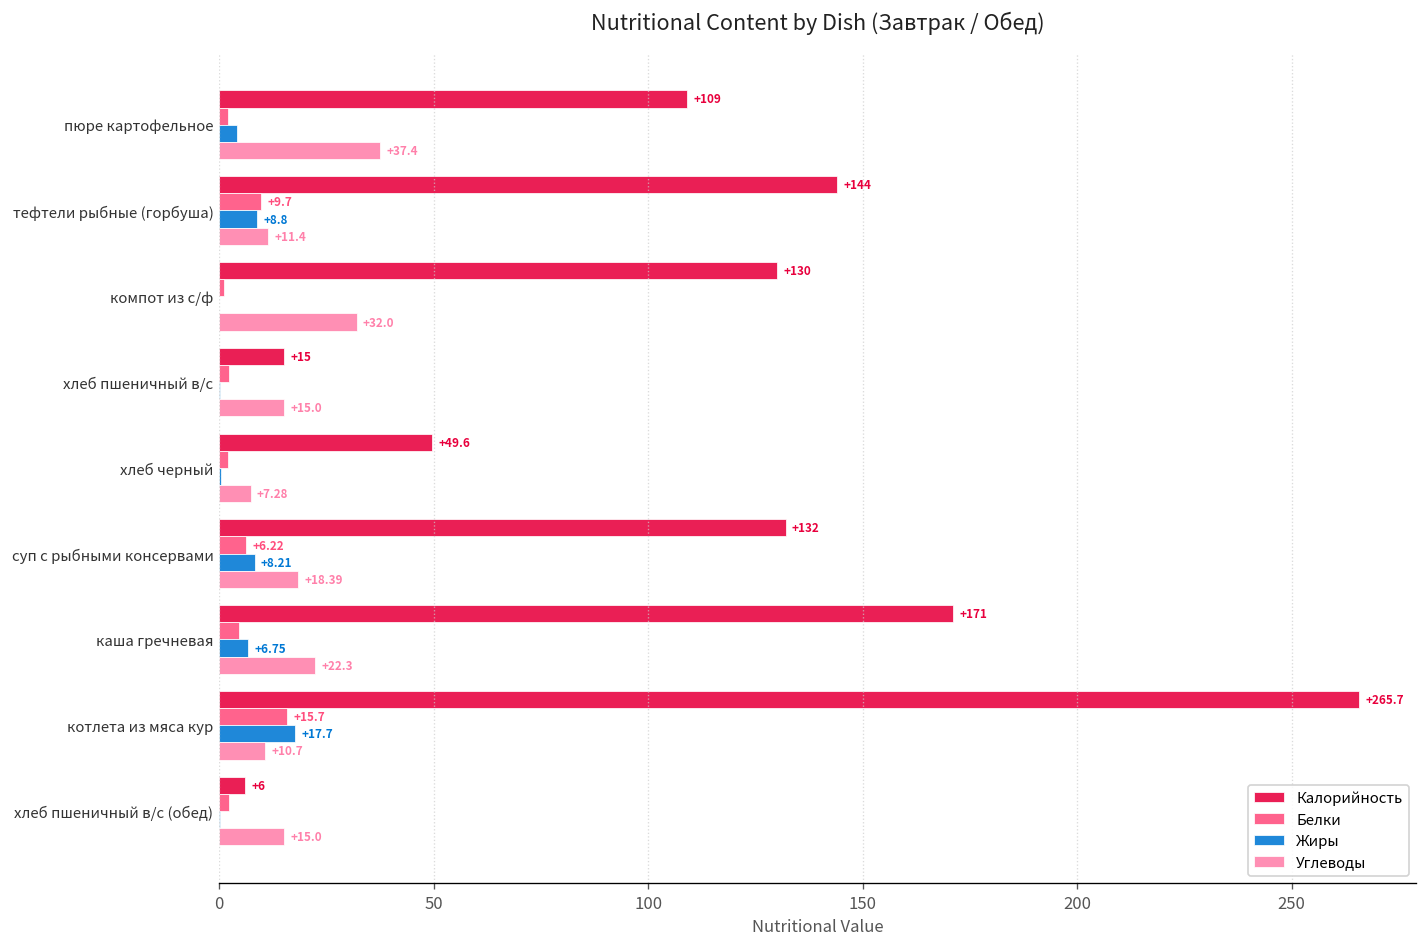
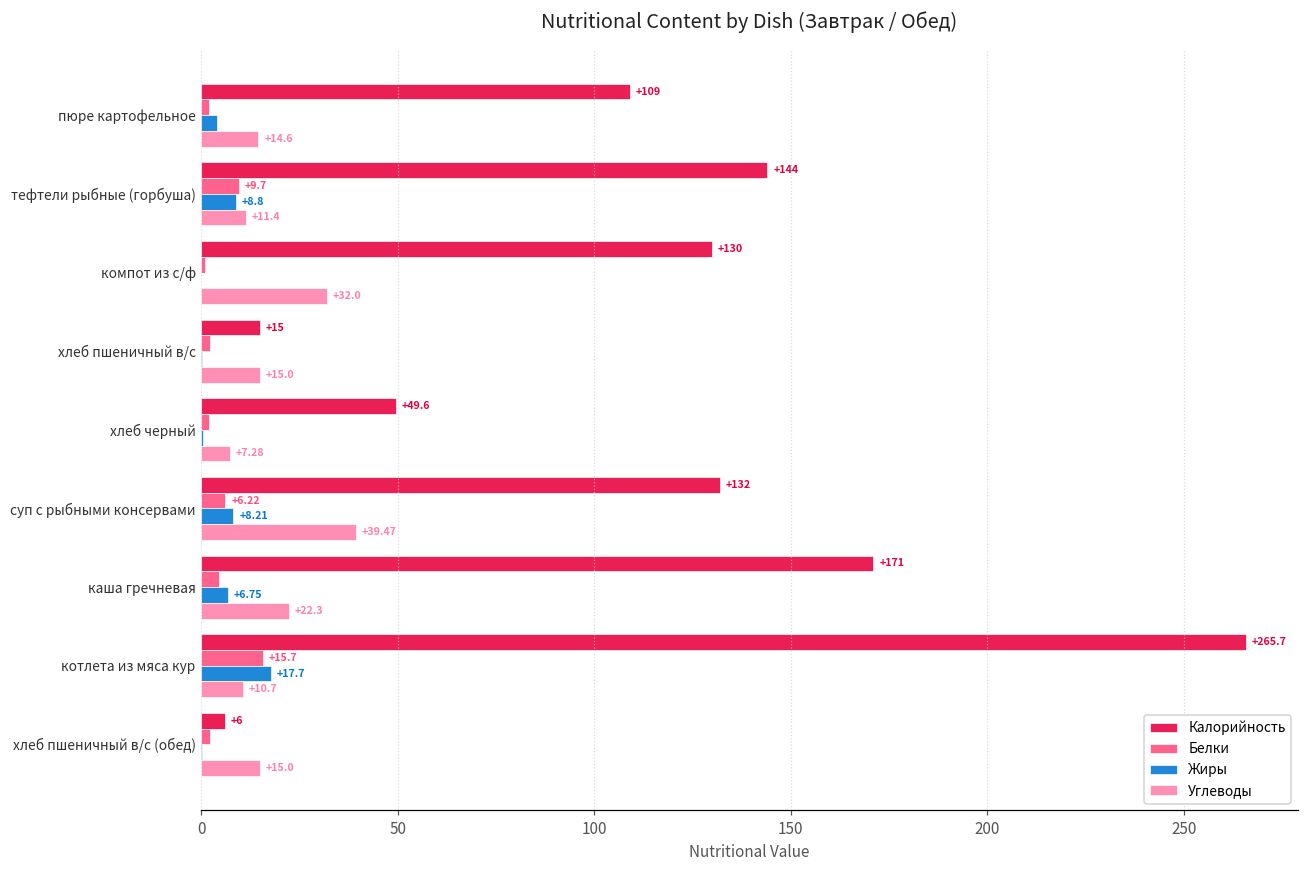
Углеводы, пюре картофельное: +37.4 -> +14.6
Углеводы, суп с рыбными консервами: +18.39 -> +39.47
